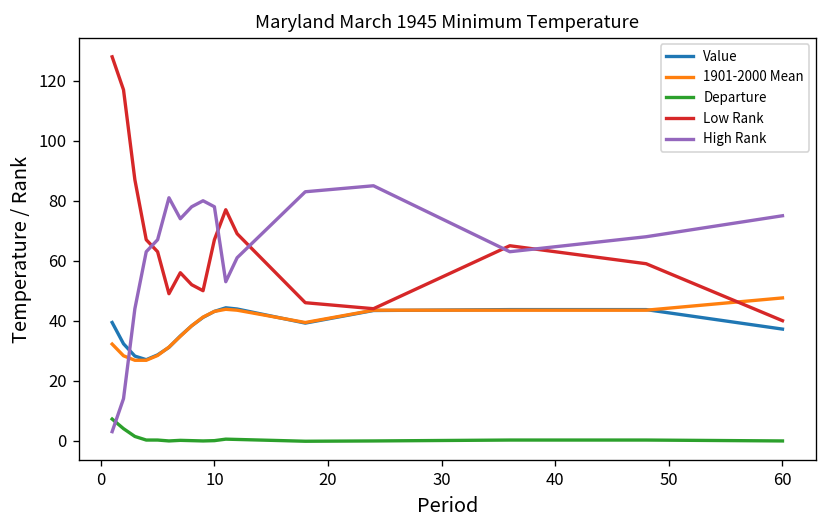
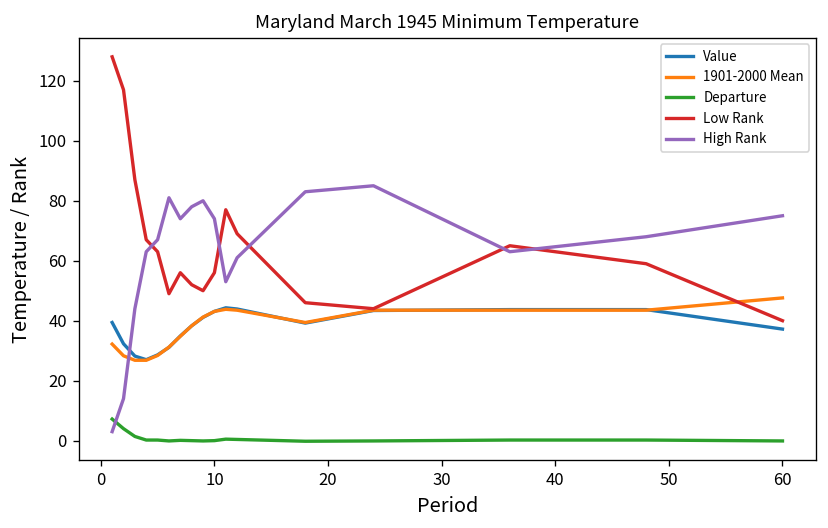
Low Rank, 10: 67 -> 56
High Rank, 10: 78 -> 74
